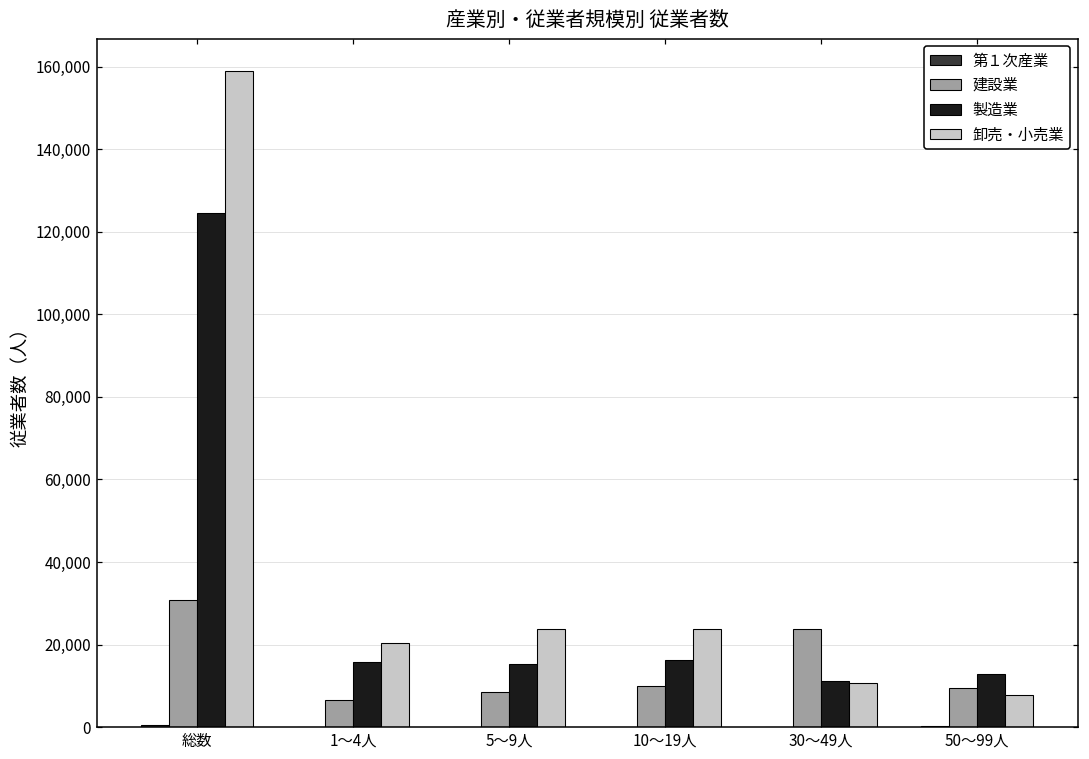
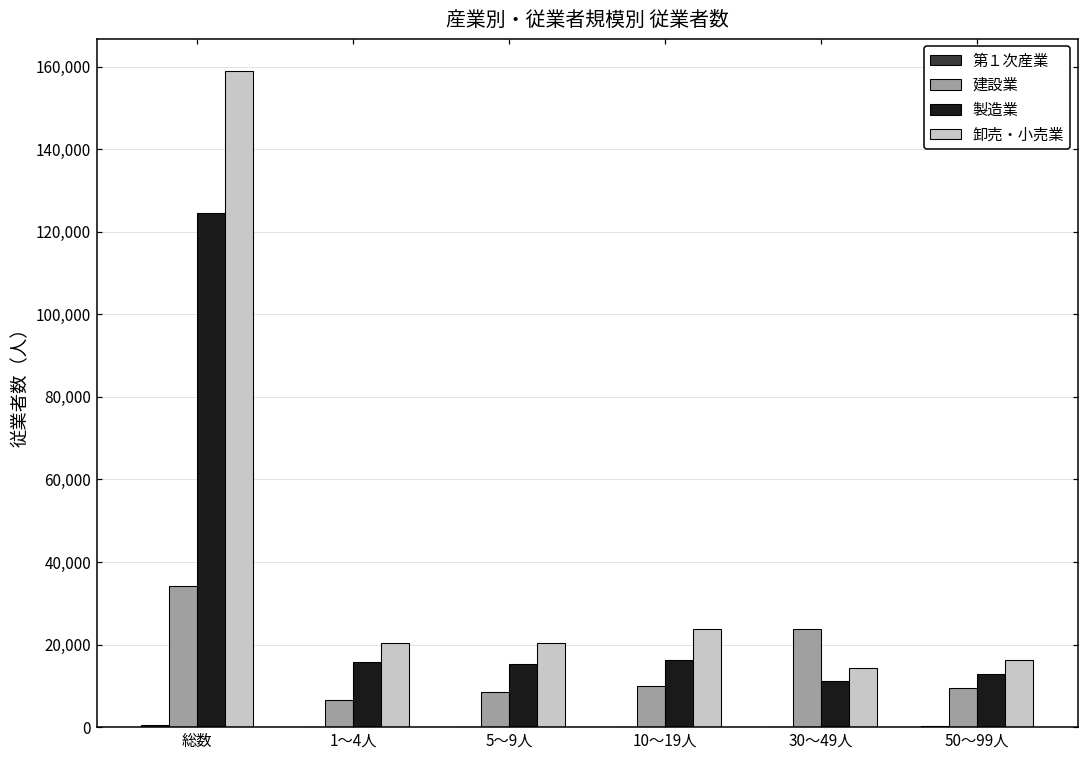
建設業, 総数: 31,000 -> 34,000
卸売・小売業, 5～9人: 24,000 -> 20,000
卸売・小売業, 30～49人: 11,000 -> 14,000
卸売・小売業, 50～99人: 8,000 -> 16,000
